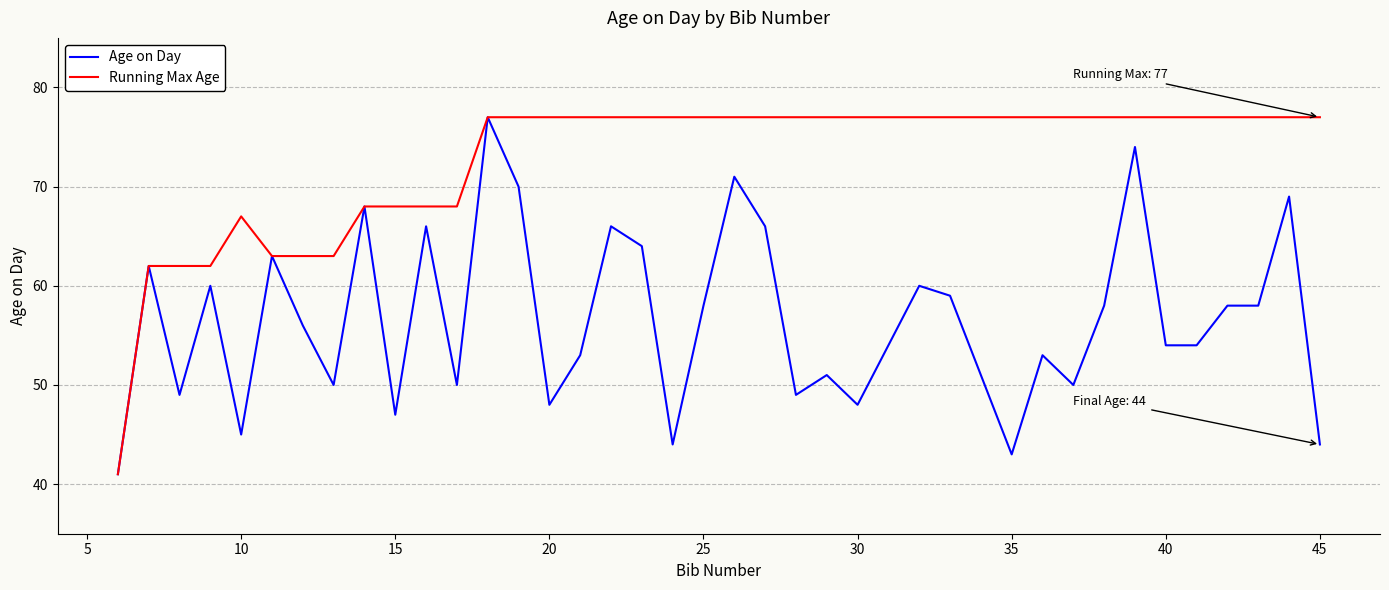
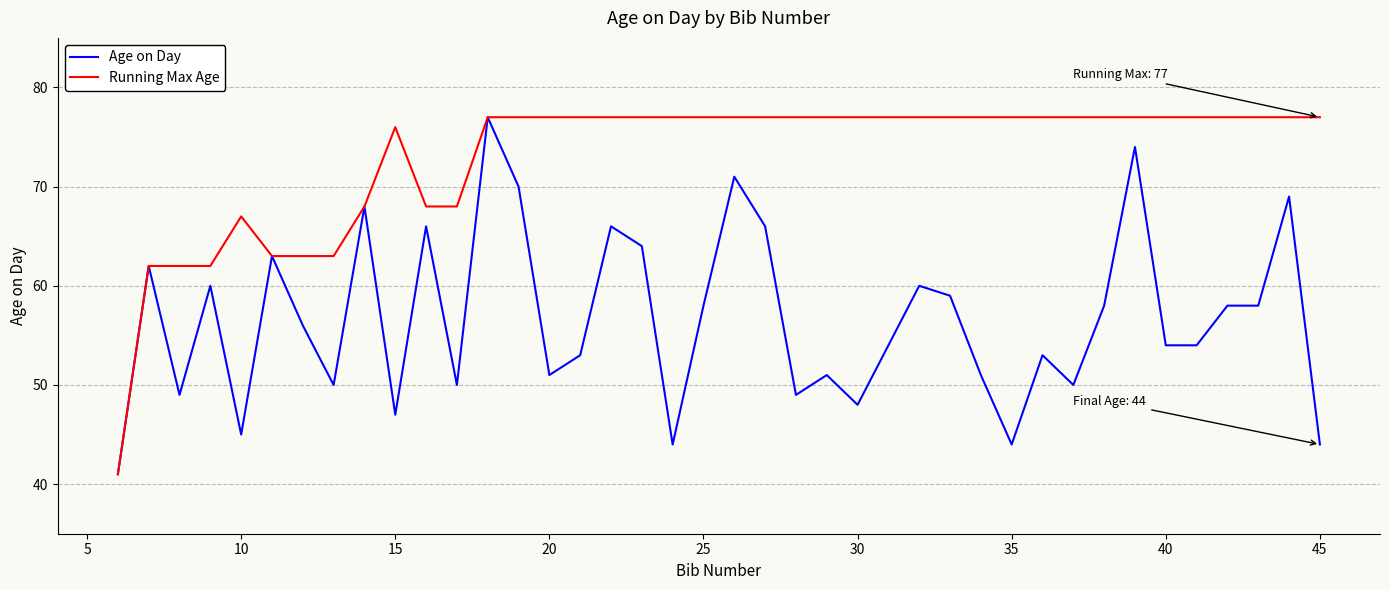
Running Max Age, 15: 68 -> 76
Age on Day, 20: 48 -> 51
Age on Day, 35: 43 -> 44
